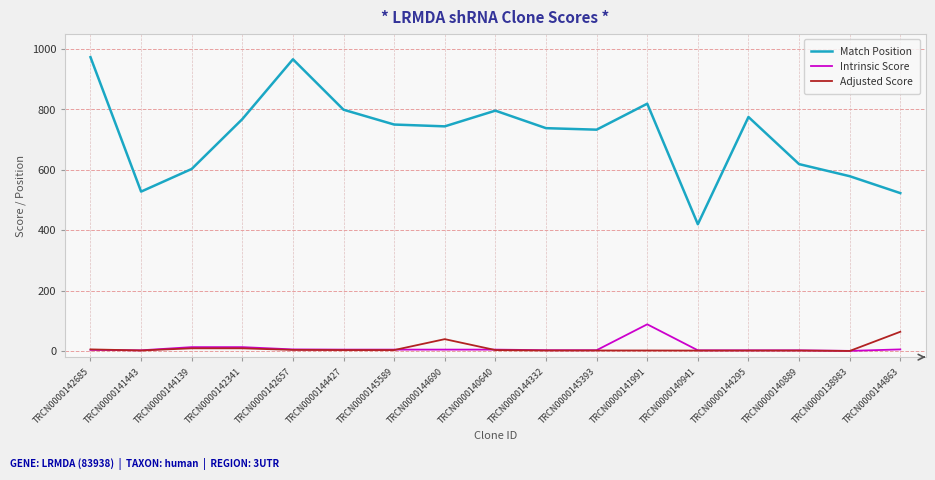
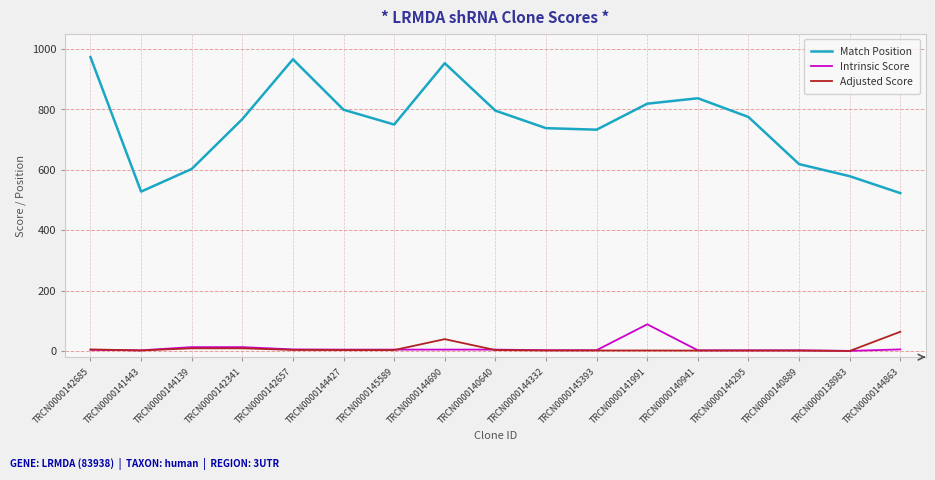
Match Position, TRCN0000144690: 740 -> 950
Match Position, TRCN0000140941: 420 -> 840
